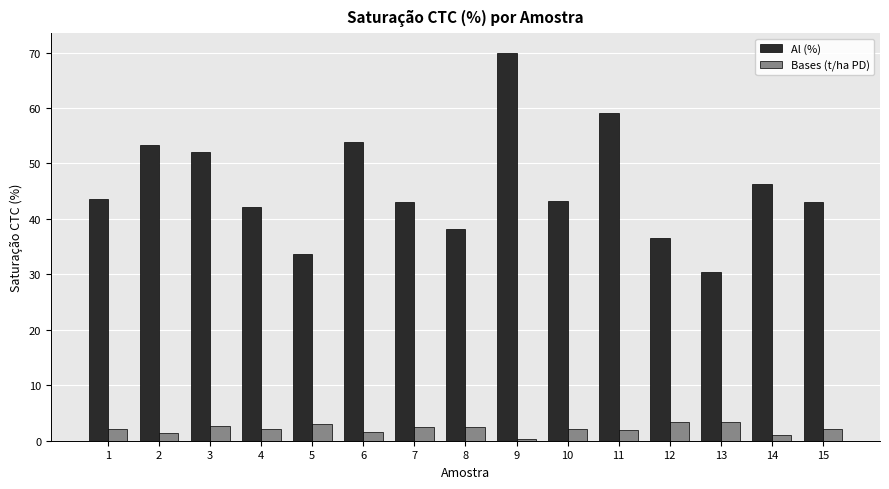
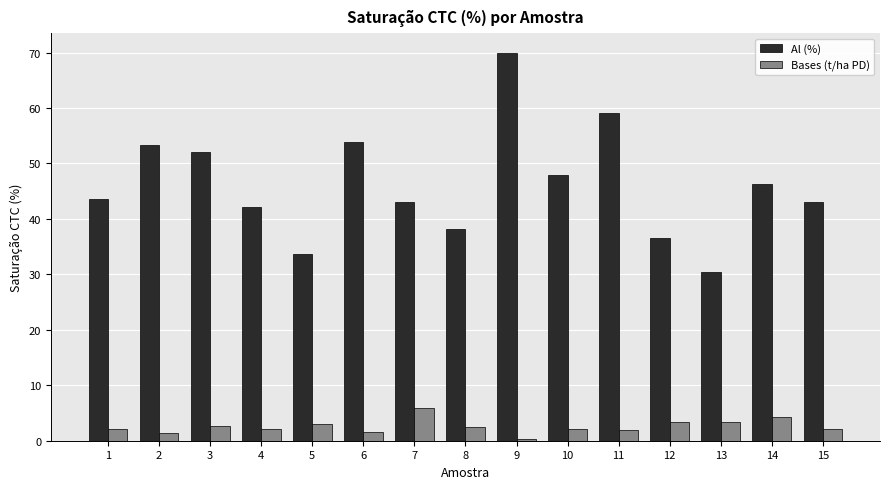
Bases (t/ha PD), 7: 3 -> 6
Al (%), 10: 43 -> 48
Bases (t/ha PD), 14: 1 -> 4
